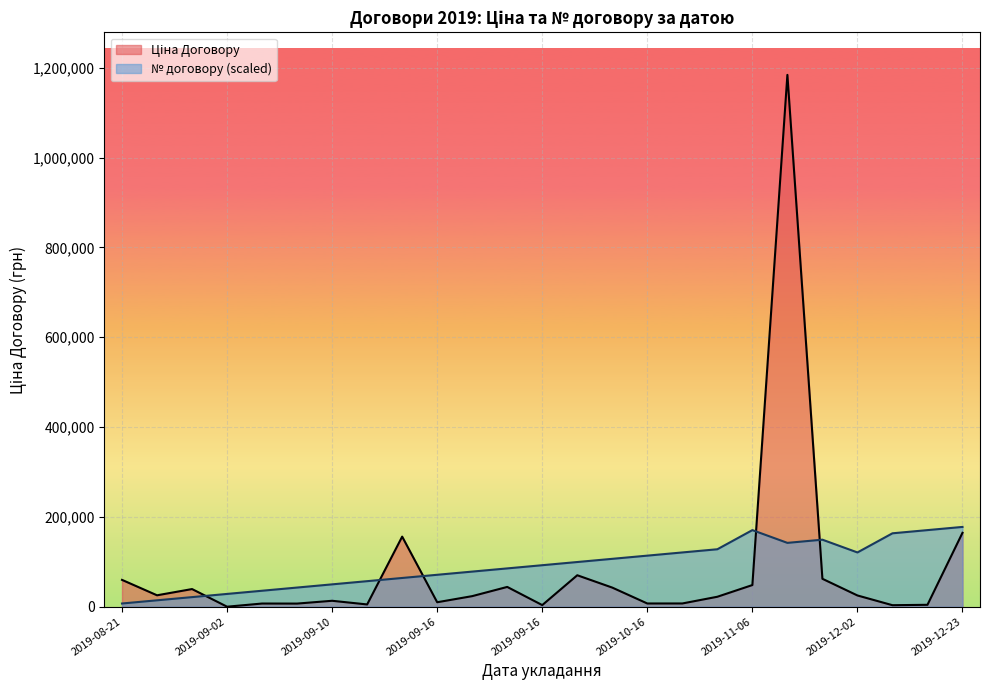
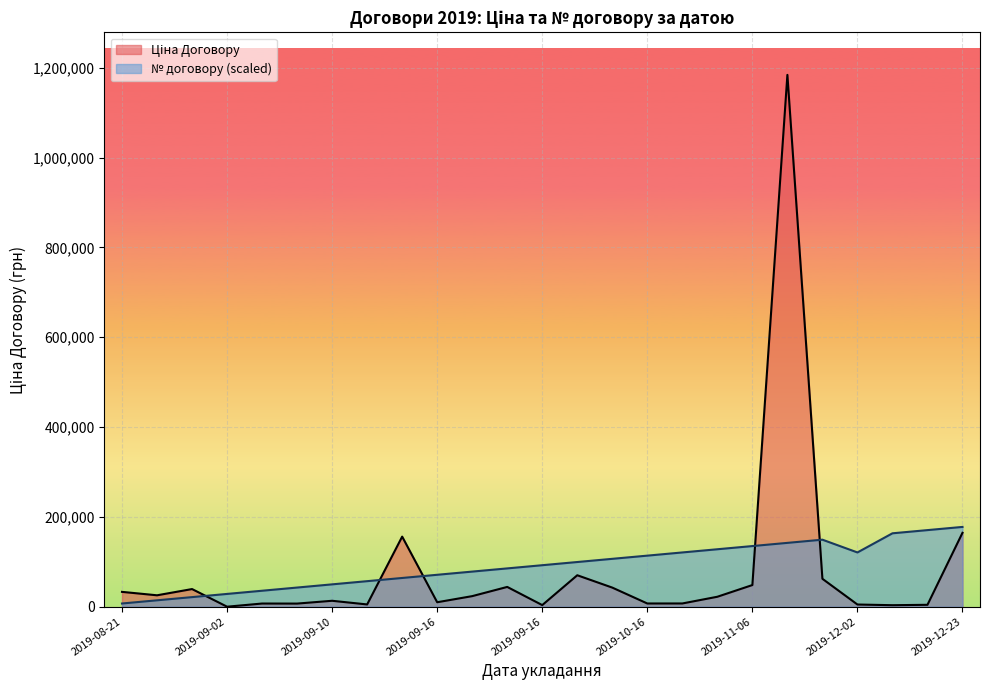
Ціна Договору, 2019-08-21: 60,000 -> 30,000
№ договору (scaled), 2019-11-06: 170,000 -> 130,000
Ціна Договору, 2019-12-02: 30,000 -> 0
